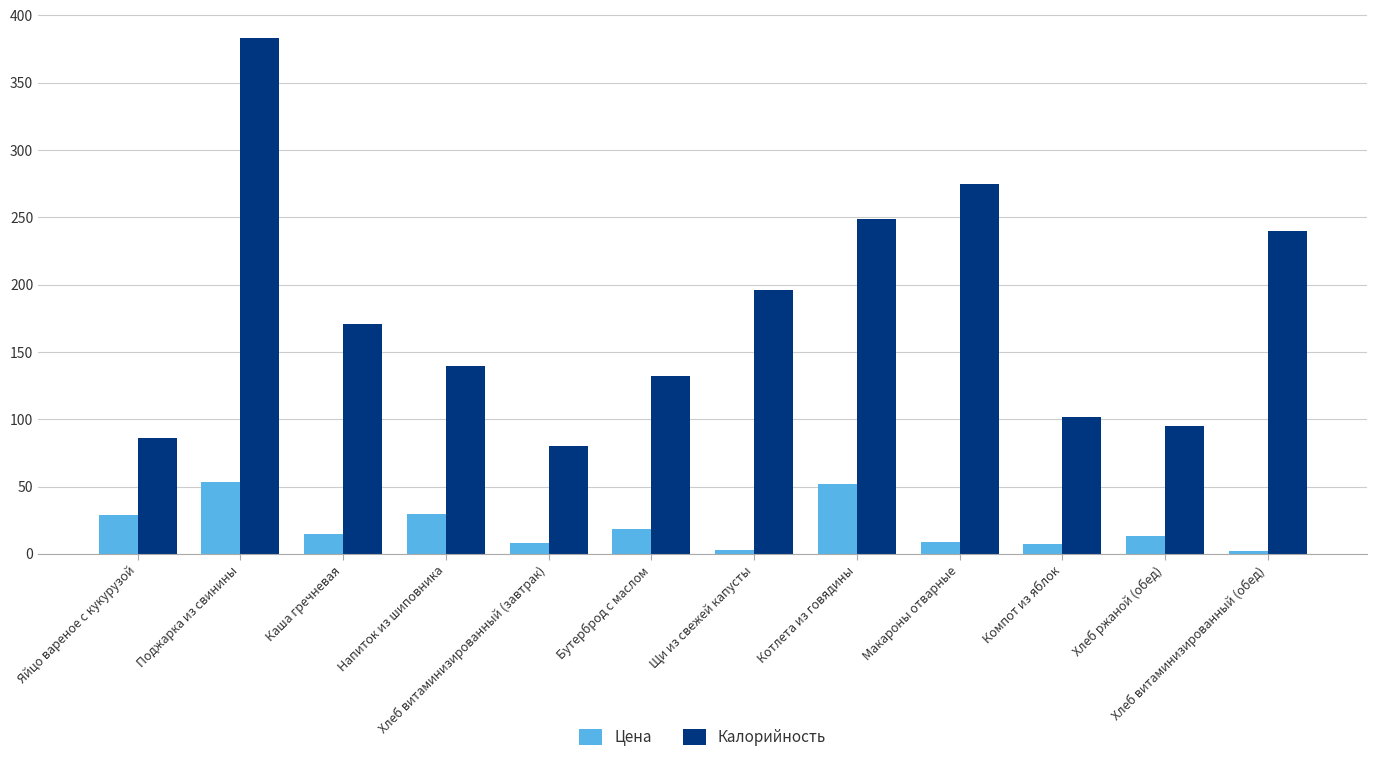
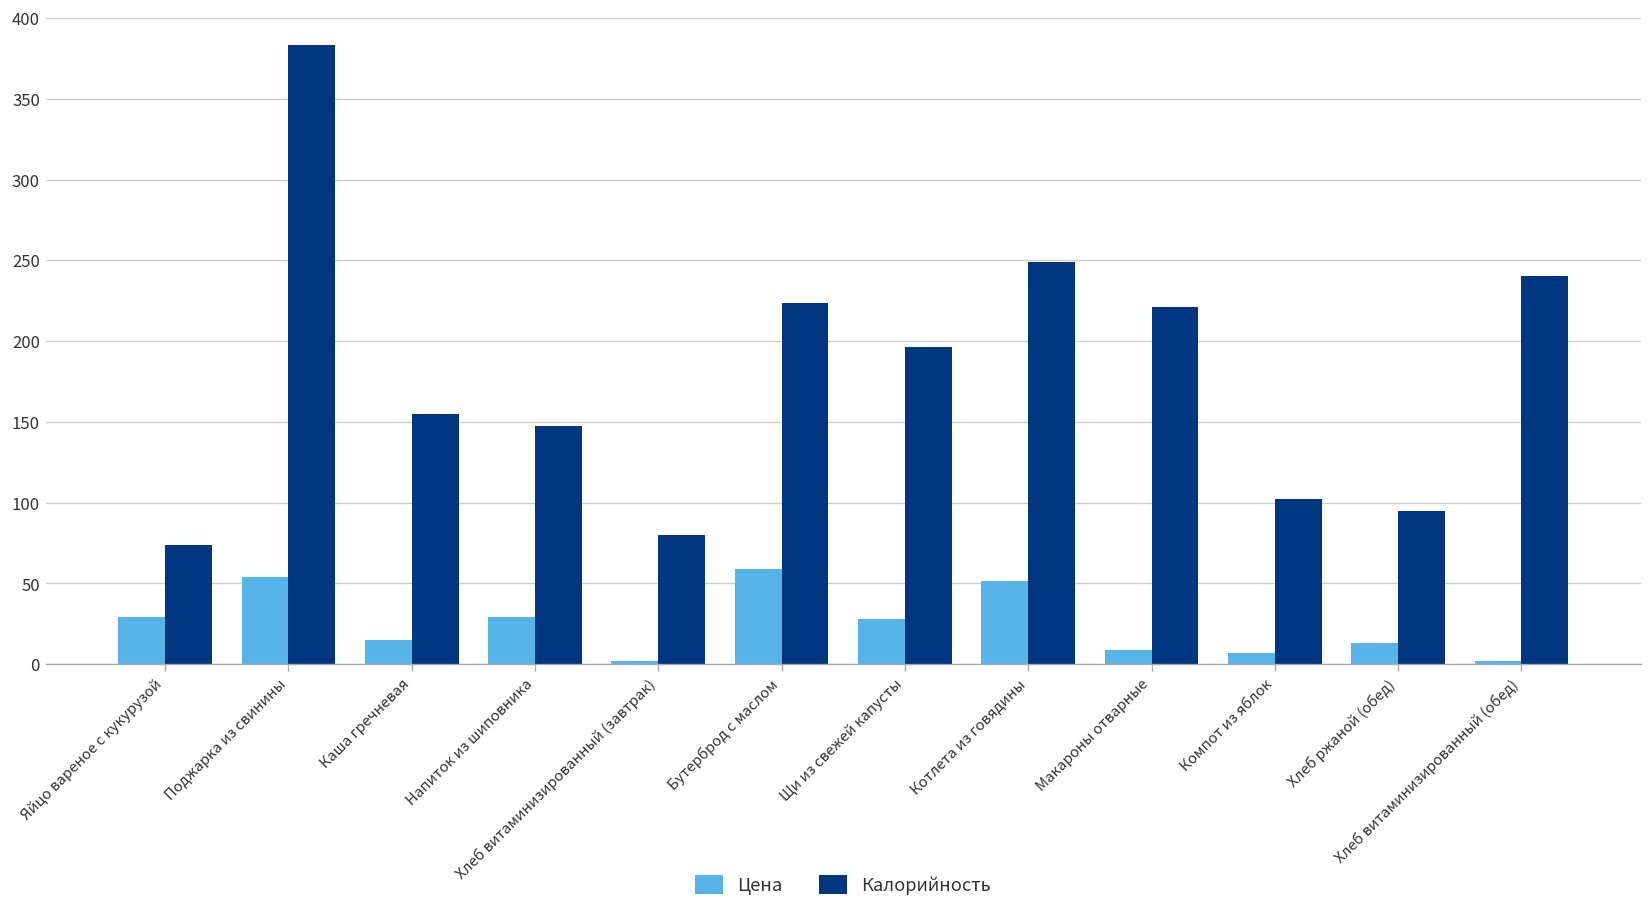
Калорийность, Яйцо вареное с кукурузой: 86 -> 74
Калорийность, Каша гречневая: 171 -> 155
Калорийность, Напиток из шиповника: 140 -> 148
Цена, Хлеб витаминизированный (завтрак): 8 -> 2
Цена, Бутерброд с маслом: 18 -> 59
Калорийность, Бутерброд с маслом: 132 -> 224
Цена, Щи из свежей капусты: 3 -> 28
Калорийность, Макароны отварные: 275 -> 221
